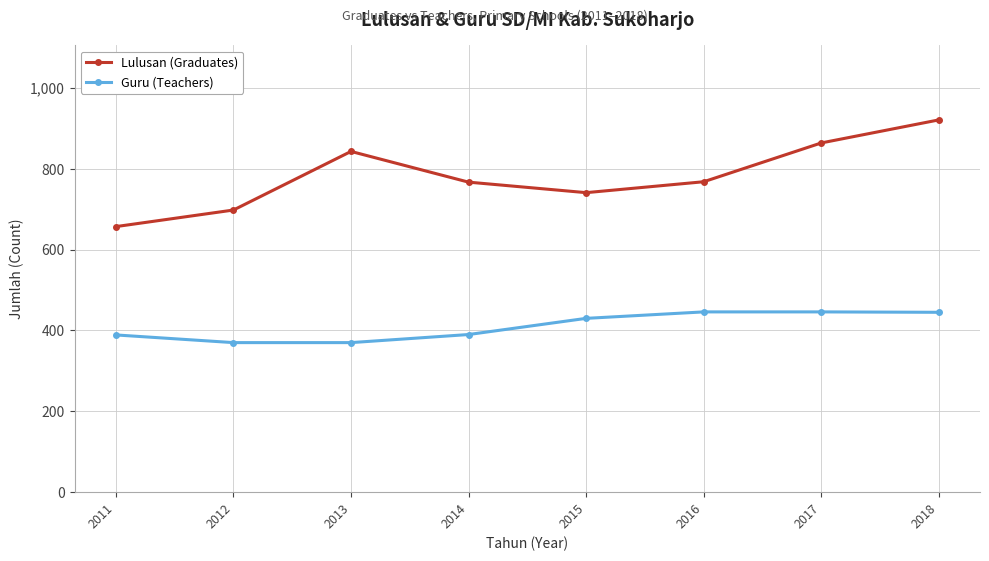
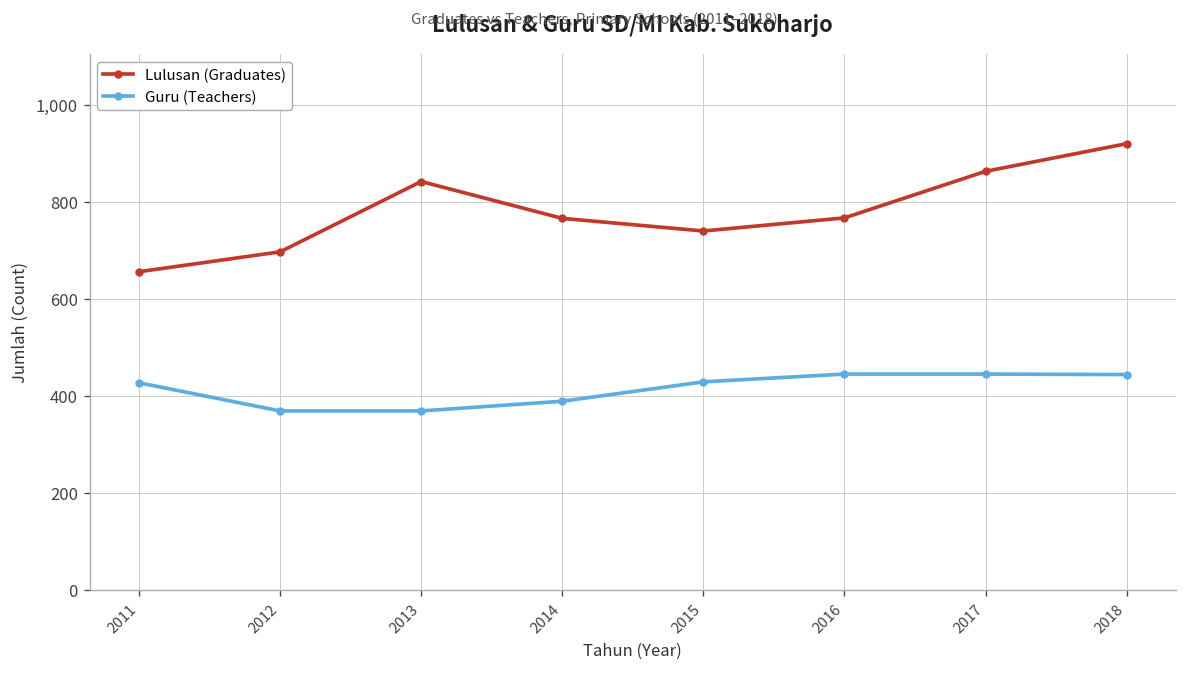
Guru (Teachers), 2011: 390 -> 430
